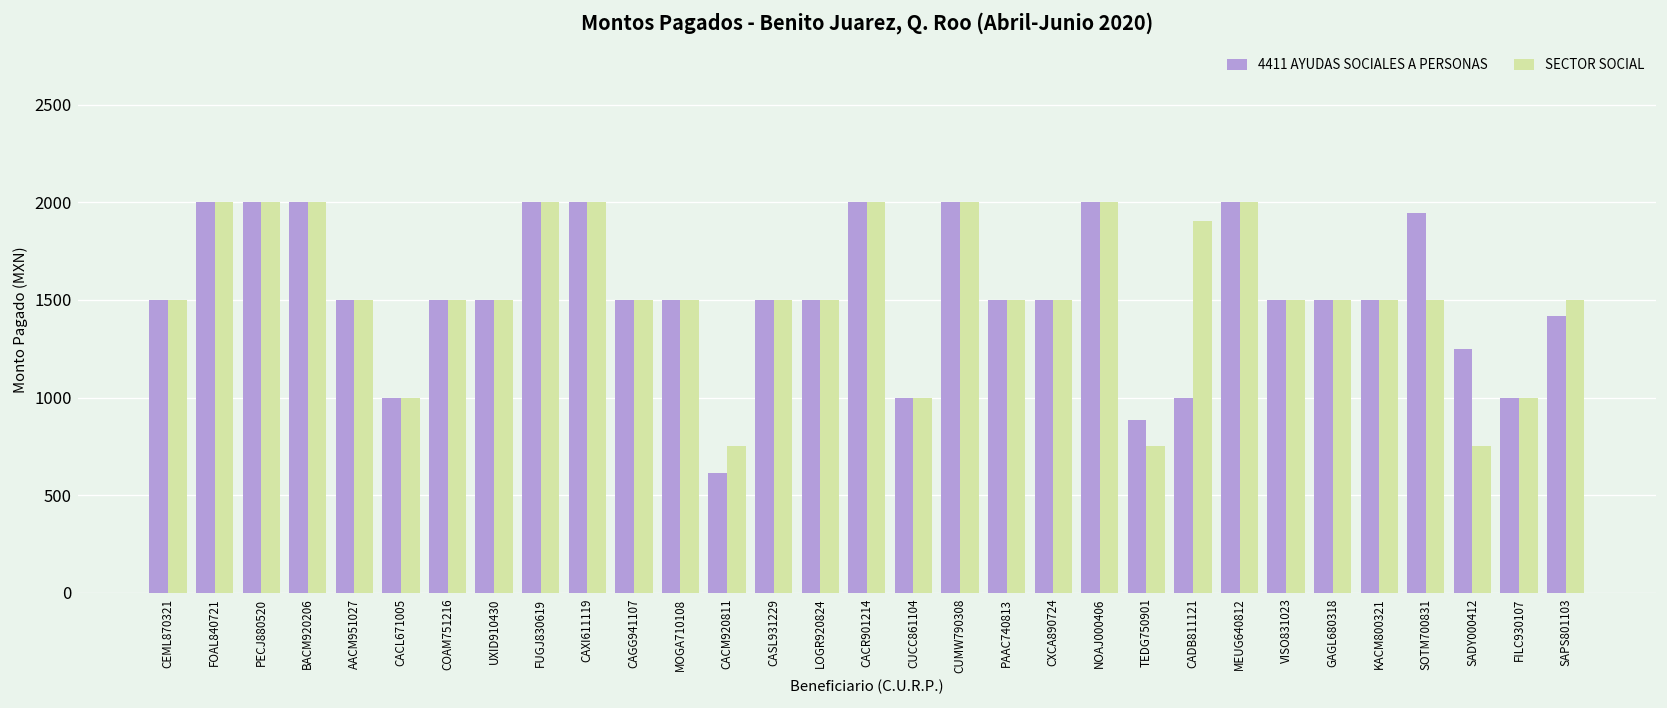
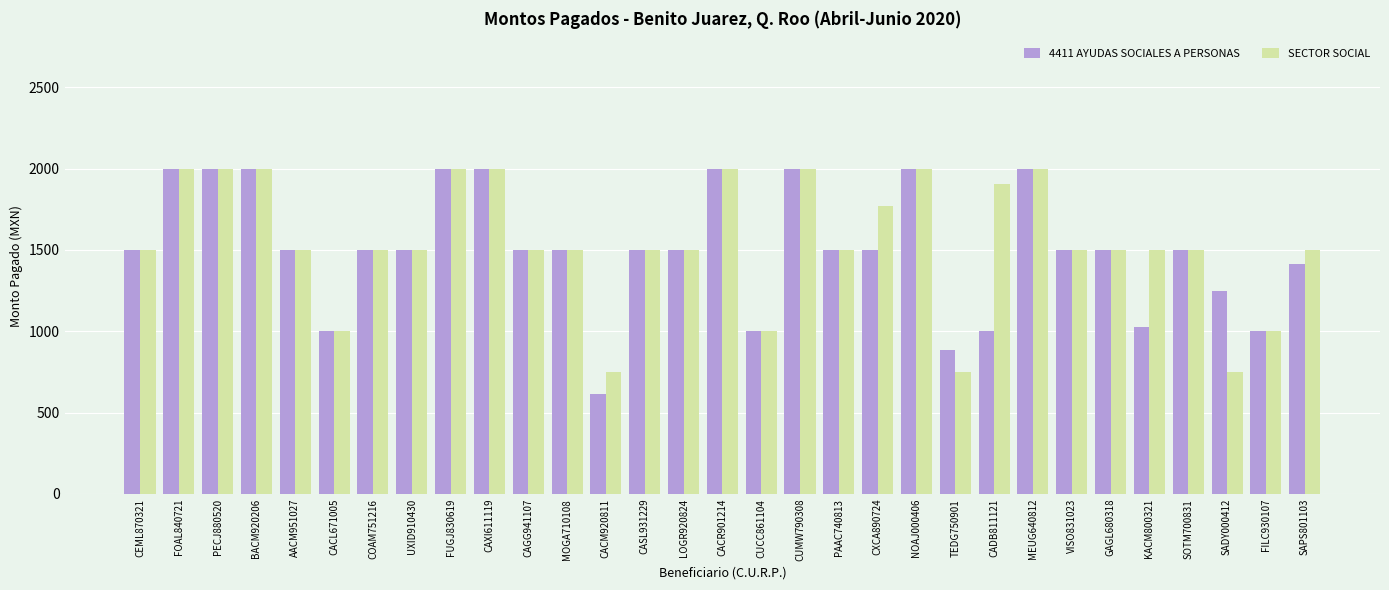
SECTOR SOCIAL, CXCA890724: 1500 -> 1770
4411 AYUDAS SOCIALES A PERSONAS, KACM800321: 1500 -> 1030
4411 AYUDAS SOCIALES A PERSONAS, SOTM700831: 1940 -> 1500
